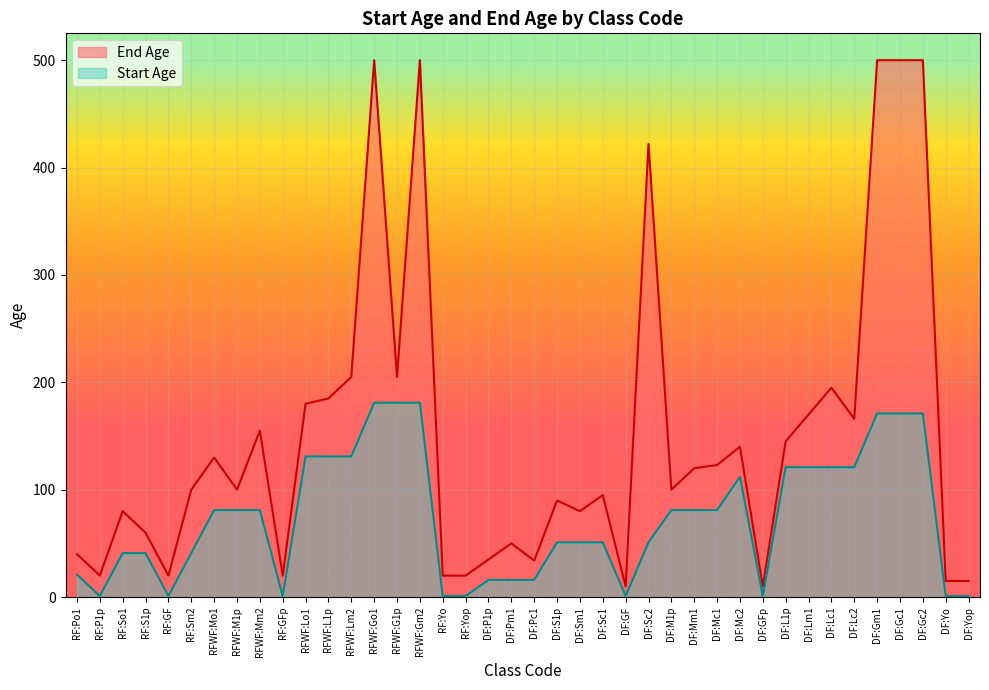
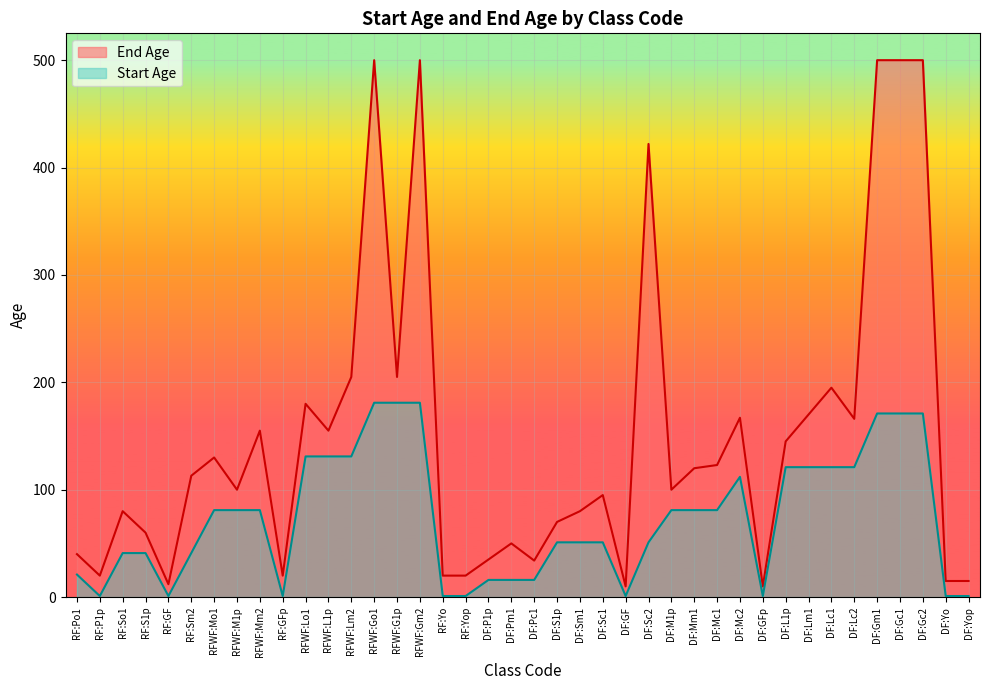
End Age, RF:GF: 20 -> 12
End Age, RF:Sm2: 100 -> 113
End Age, RFWF:L1p: 185 -> 155
End Age, DF:S1p: 90 -> 70
End Age, DF:Mc2: 140 -> 167
